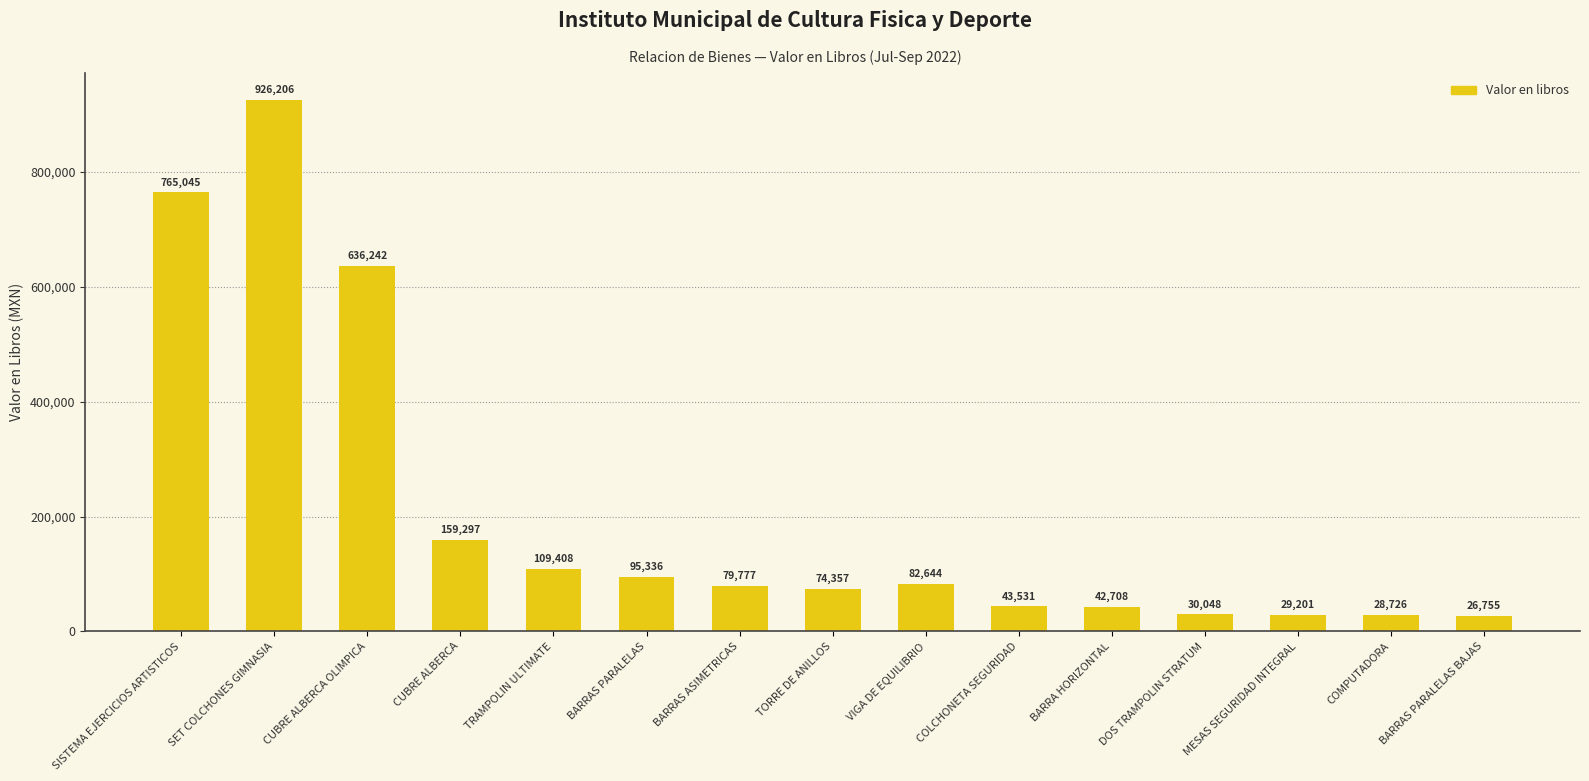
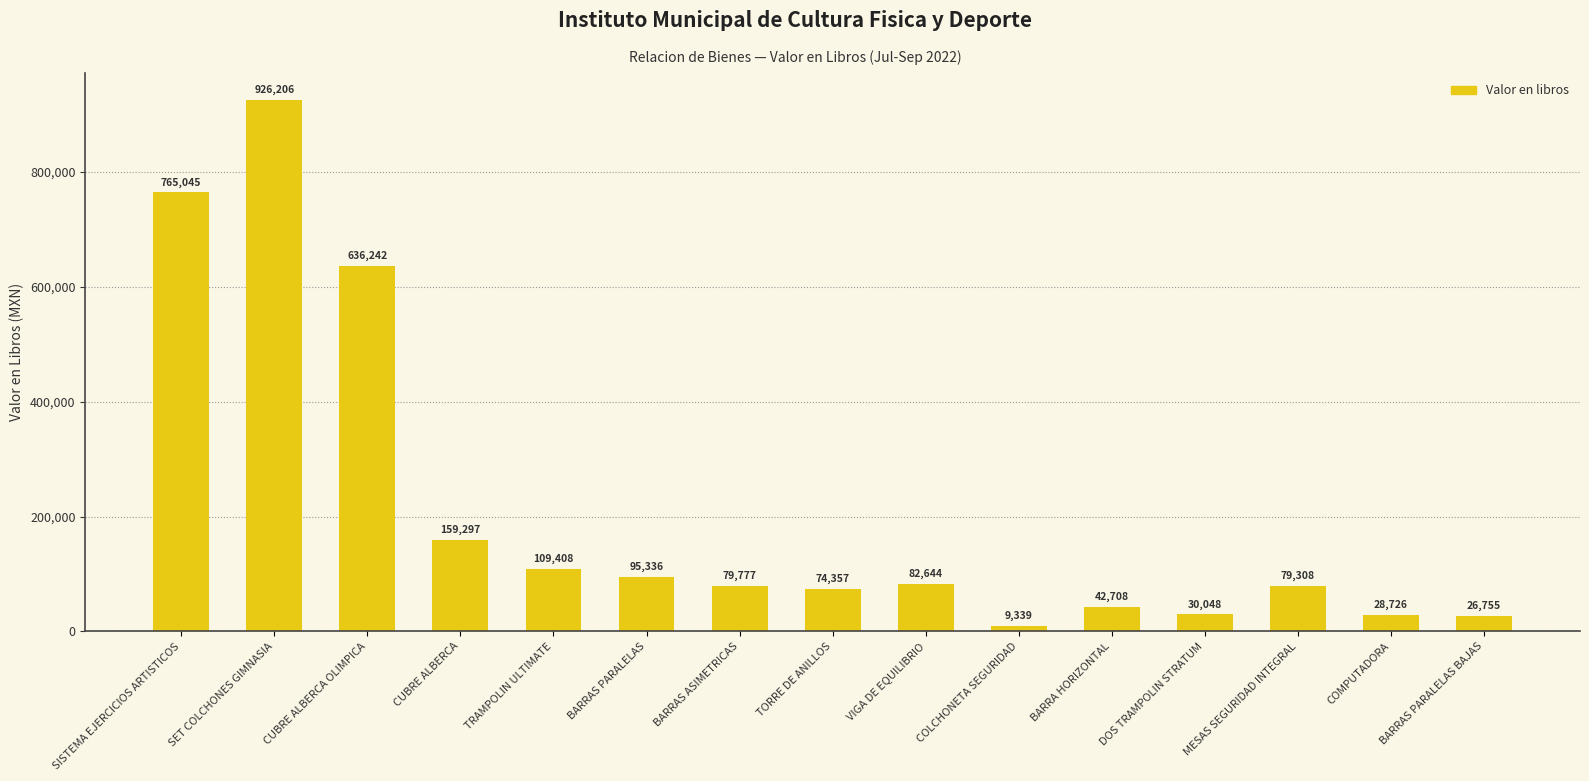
COLCHONETA SEGURIDAD: 43,531 -> 9,339
MESAS SEGURIDAD INTEGRAL: 29,201 -> 79,308
